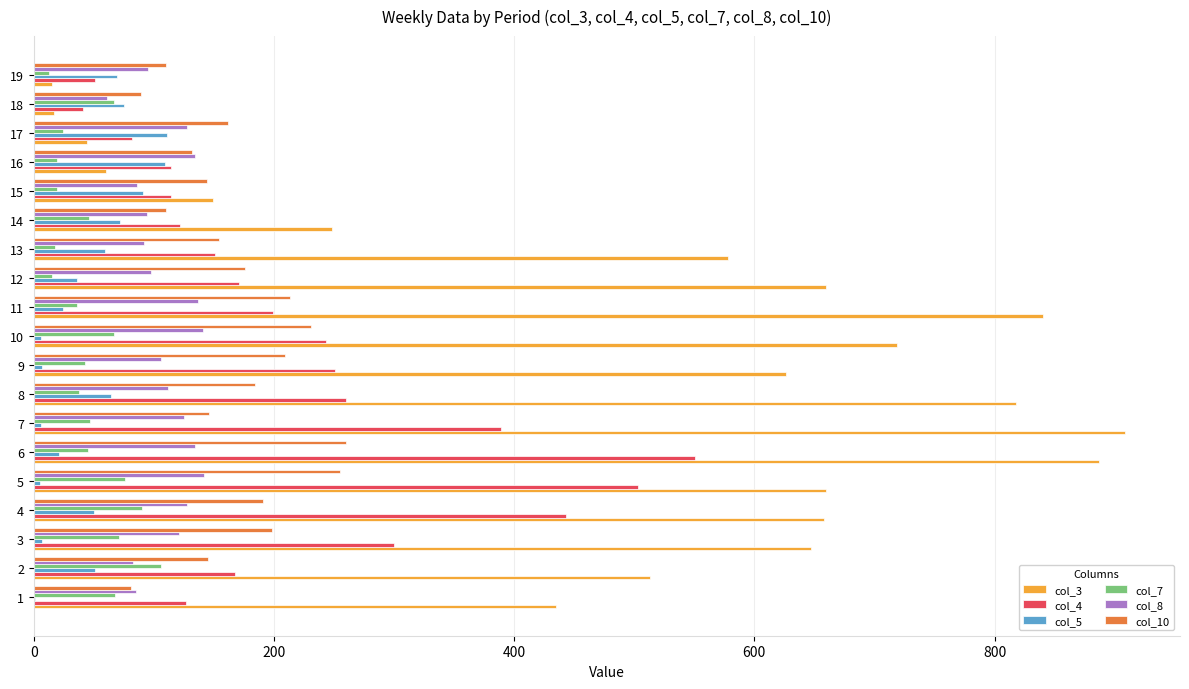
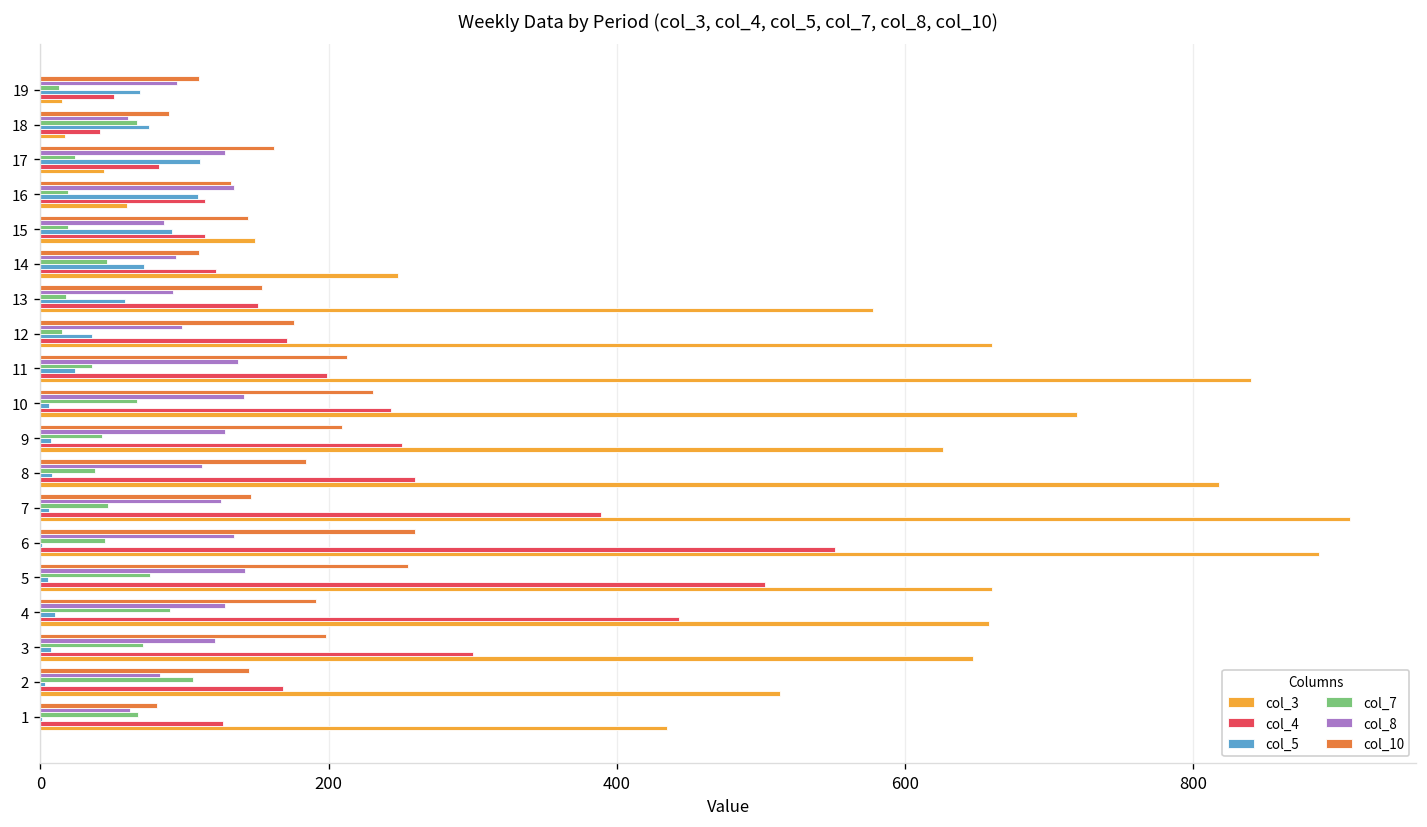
col_8, 9: 106 -> 128
col_5, 8: 64 -> 8
col_5, 6: 21 -> 1
col_5, 4: 50 -> 10
col_5, 2: 51 -> 3
col_8, 1: 85 -> 62
